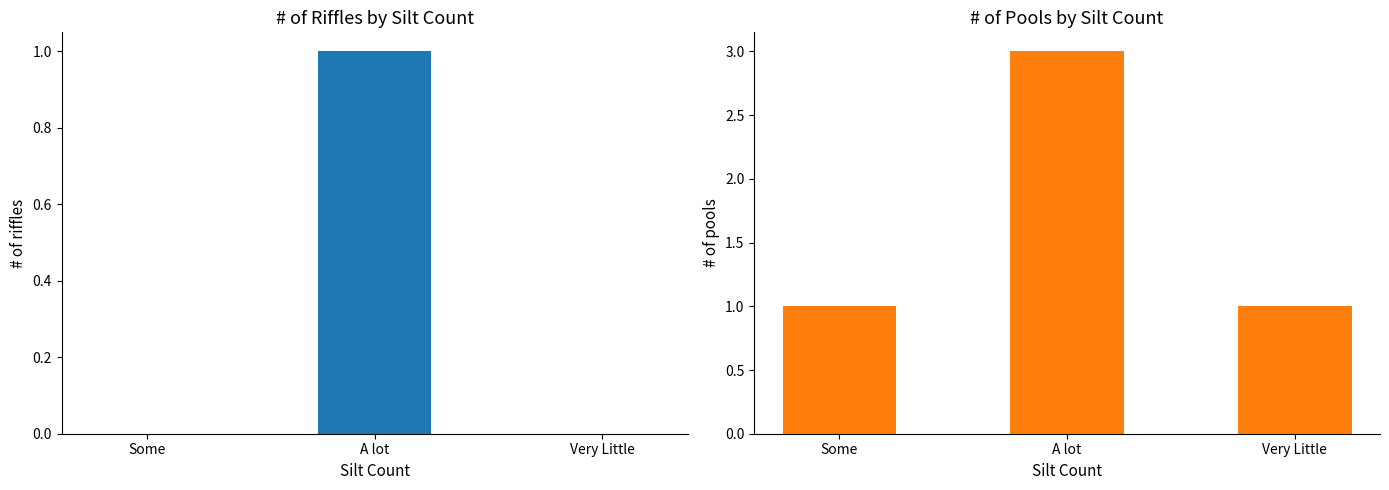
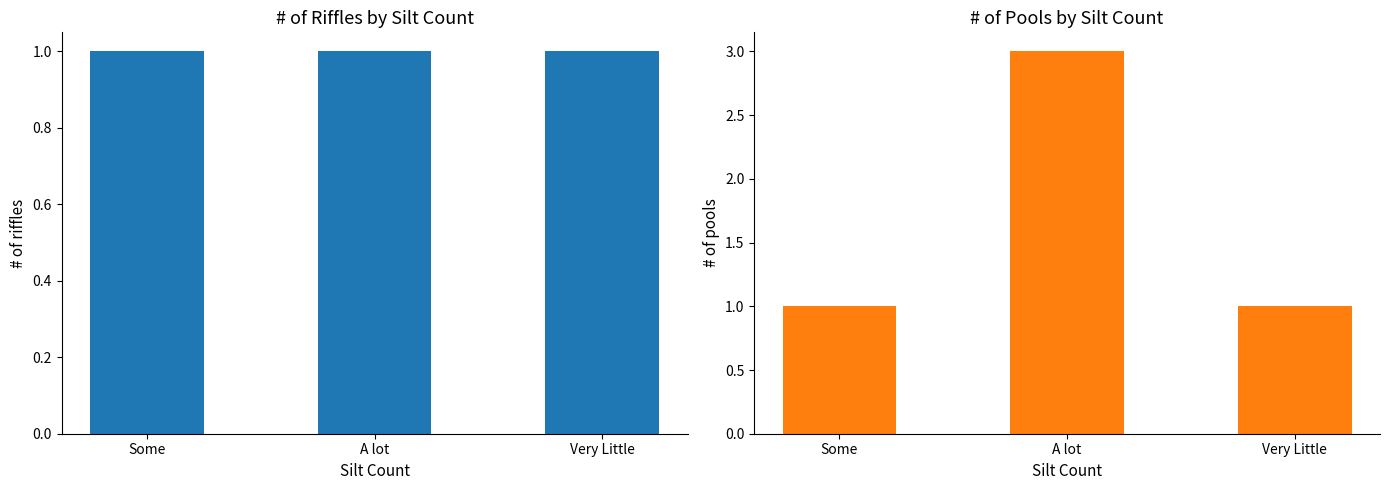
# of Riffles by Silt Count, Some: 0 -> 1
# of Riffles by Silt Count, Very Little: 0 -> 1
